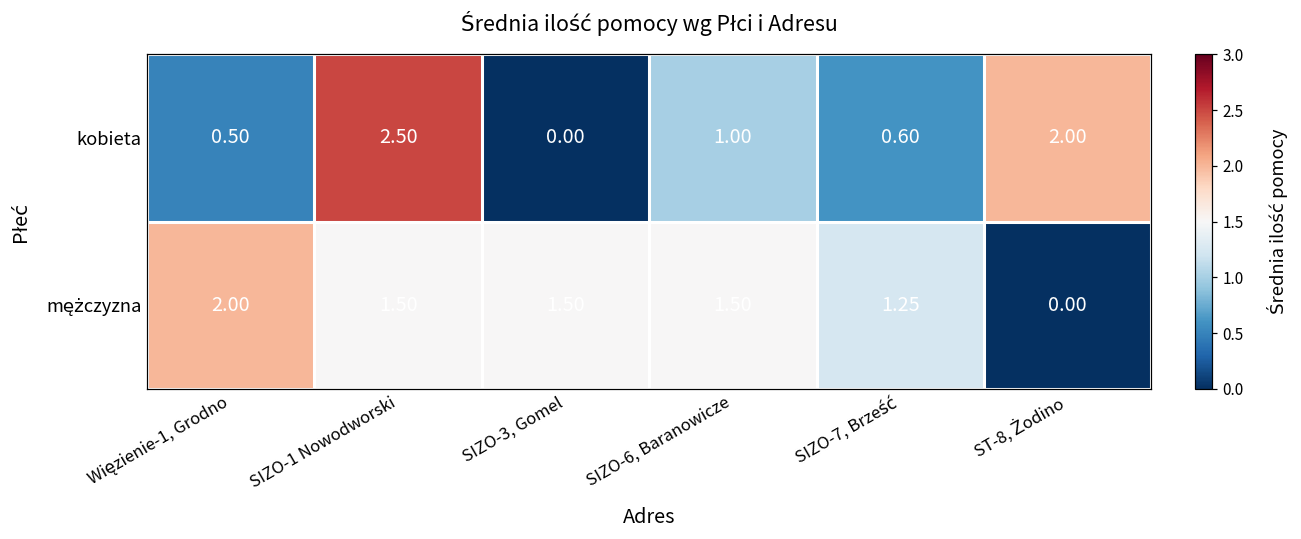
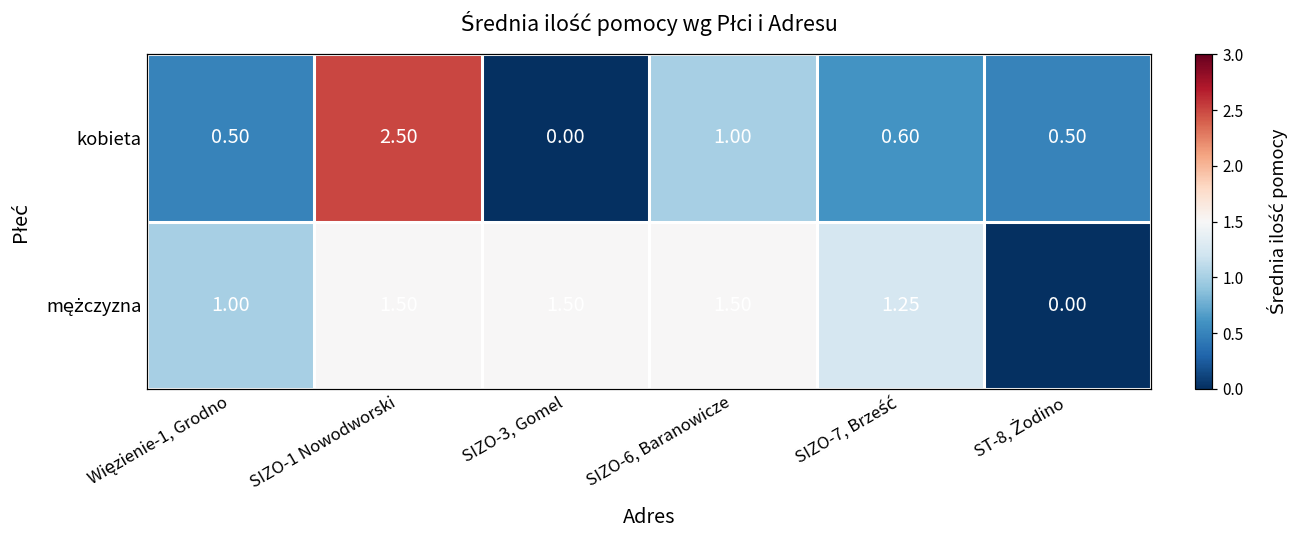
kobieta, ST-8, Żodino: 2.00 -> 0.50
mężczyzna, Więzienie-1, Grodno: 2.00 -> 1.00
